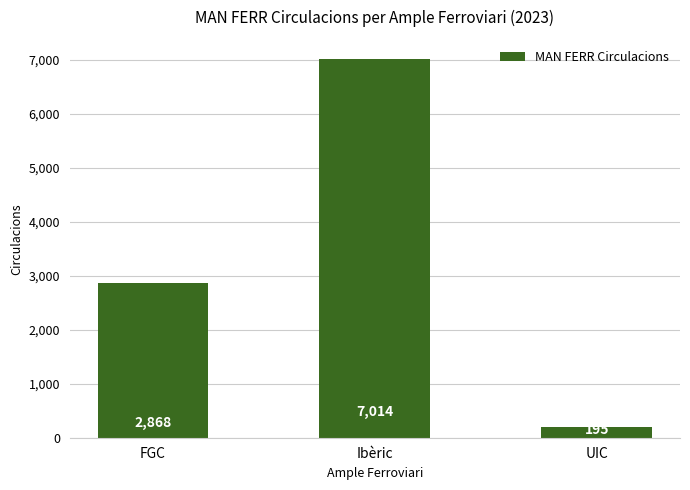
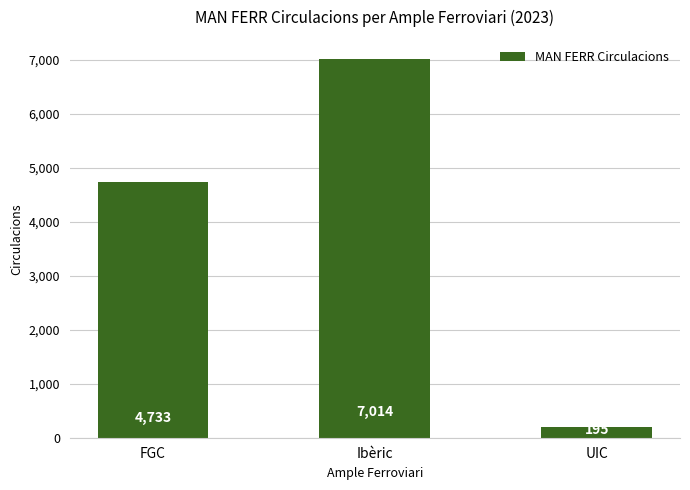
FGC: 2,868 -> 4,733
